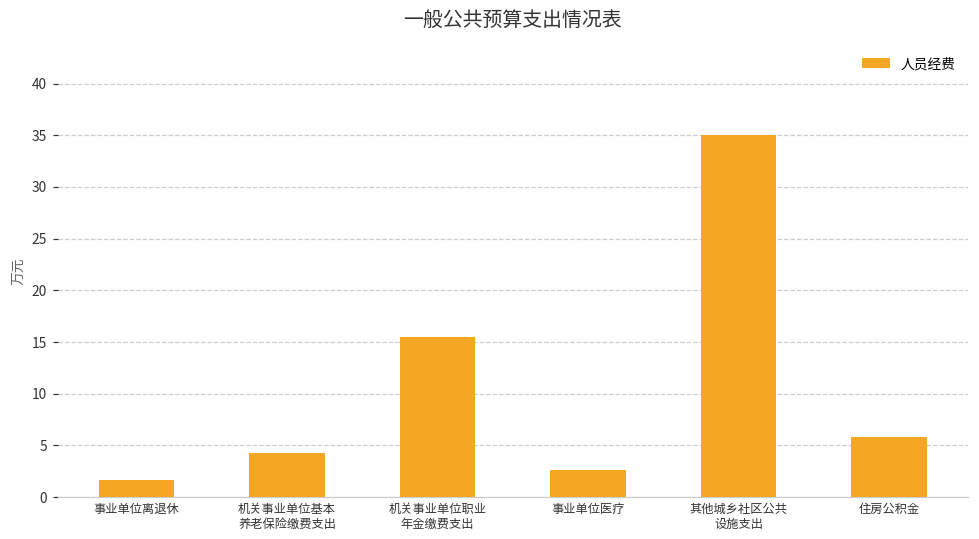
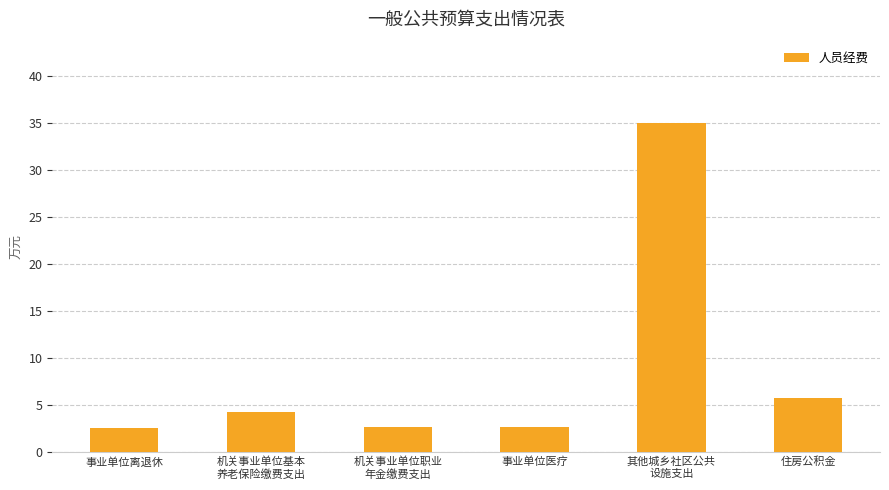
事业单位离退休: 2 -> 3
机关事业单位职业 年金缴费支出: 15 -> 3
